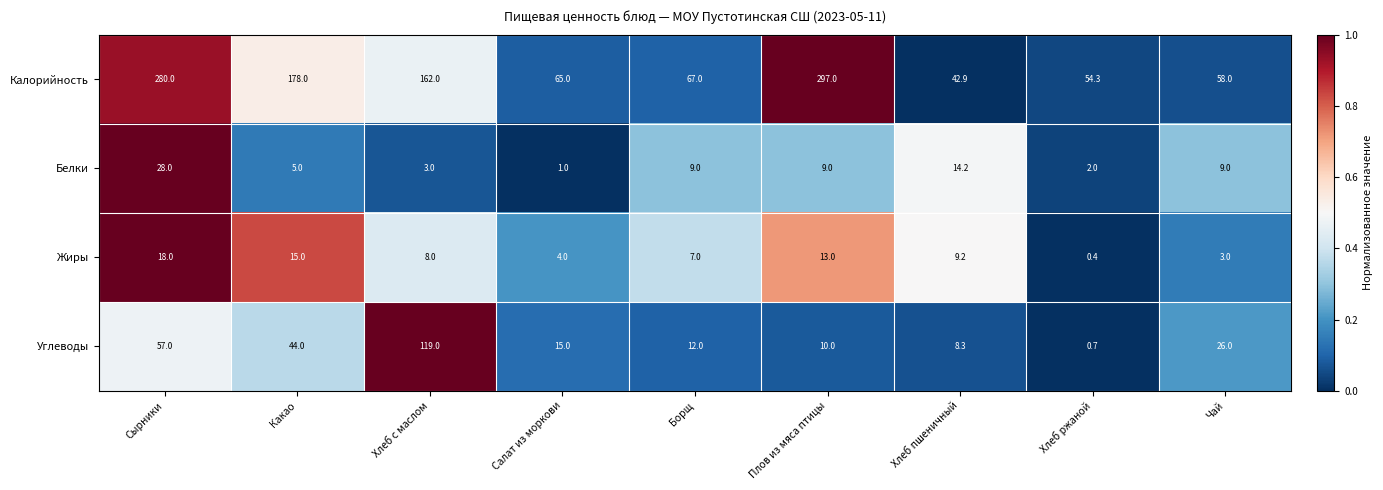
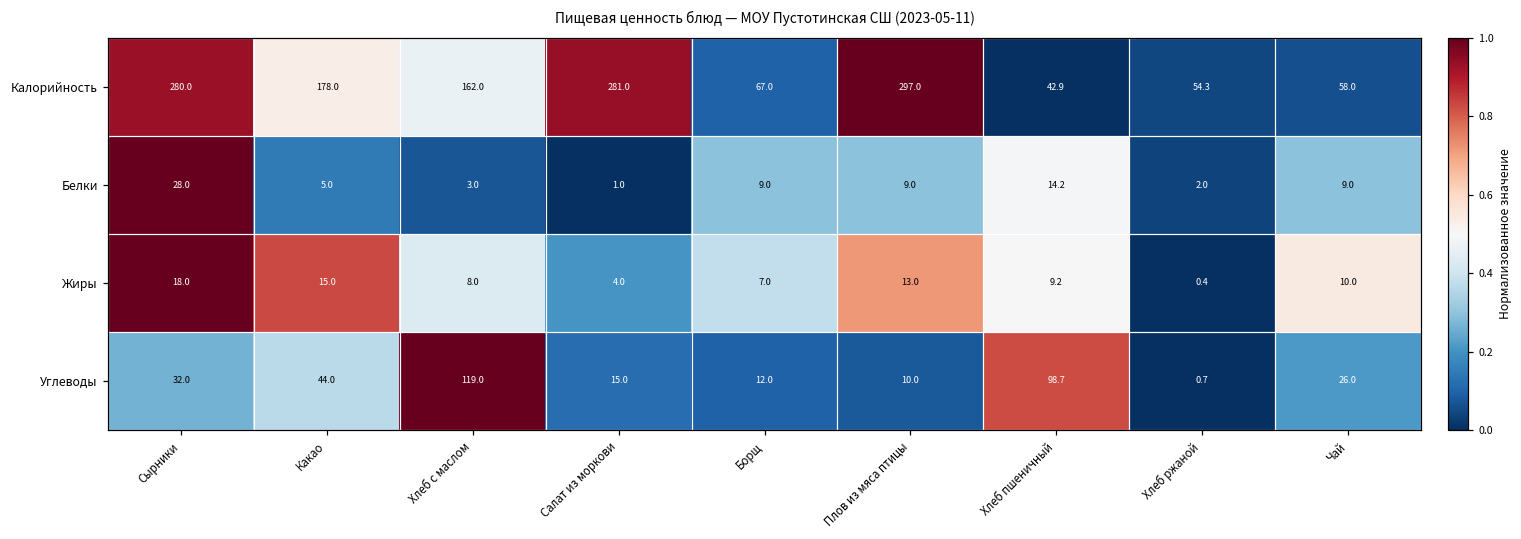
Калорийность, Салат из моркови: 65.0 -> 281.0
Жиры, Чай: 3.0 -> 10.0
Углеводы, Сырники: 57.0 -> 32.0
Углеводы, Хлеб пшеничный: 8.3 -> 98.7
